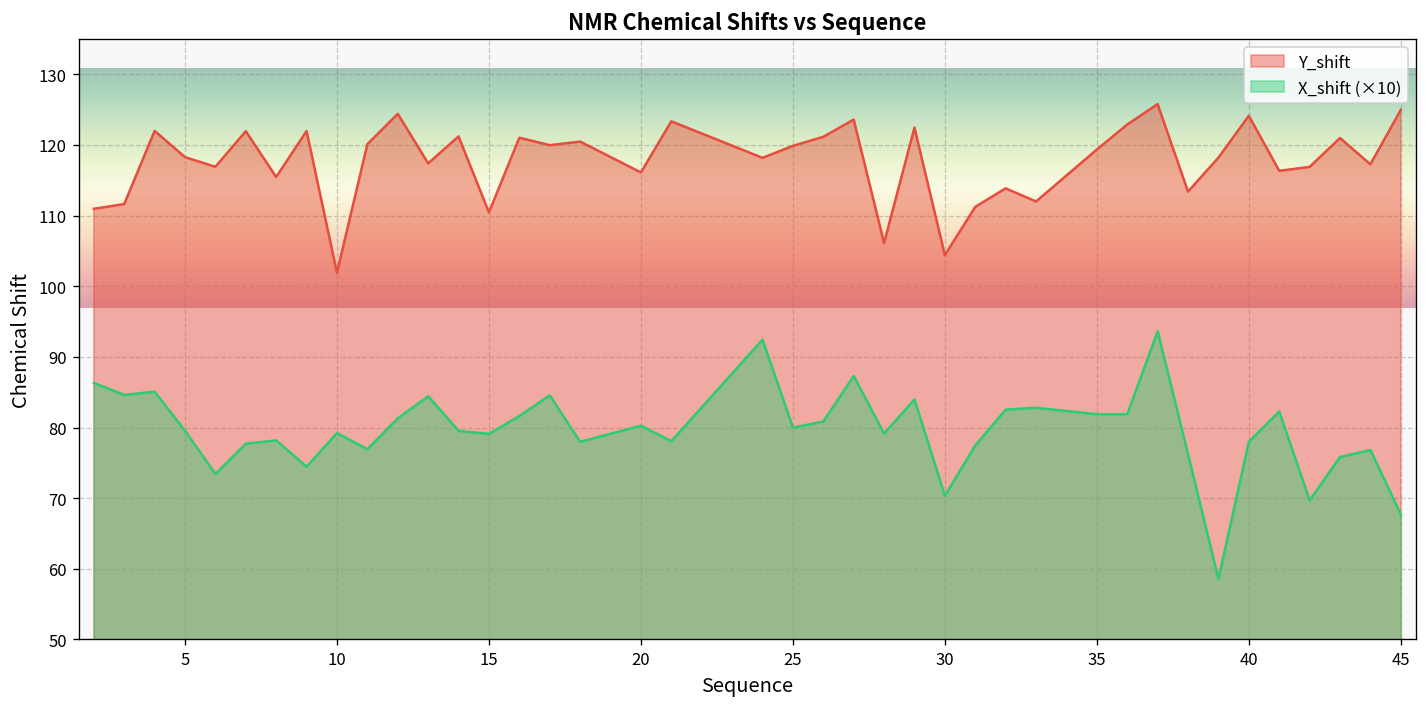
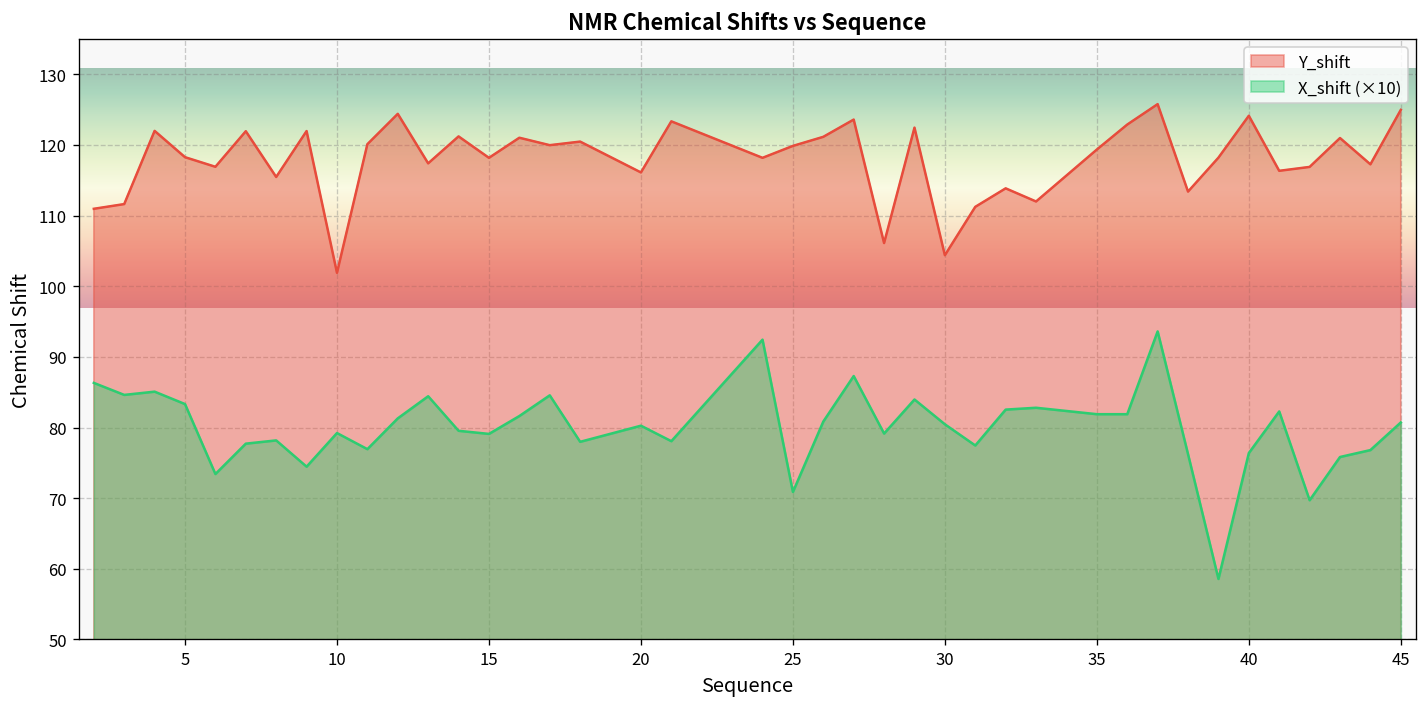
X_shift (×10), 5: 80 -> 83
Y_shift, 15: 110 -> 118
X_shift (×10), 25: 80 -> 71
X_shift (×10), 30: 70 -> 80
X_shift (×10), 40: 78 -> 76
X_shift (×10), 45: 68 -> 81
